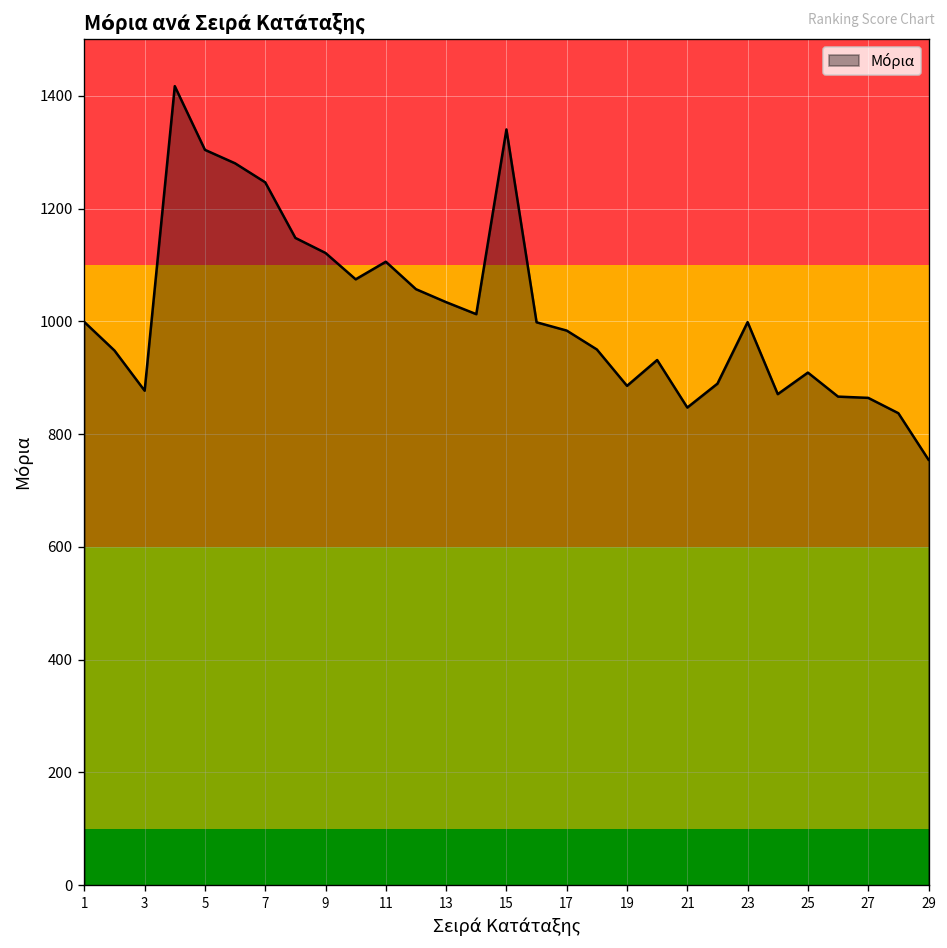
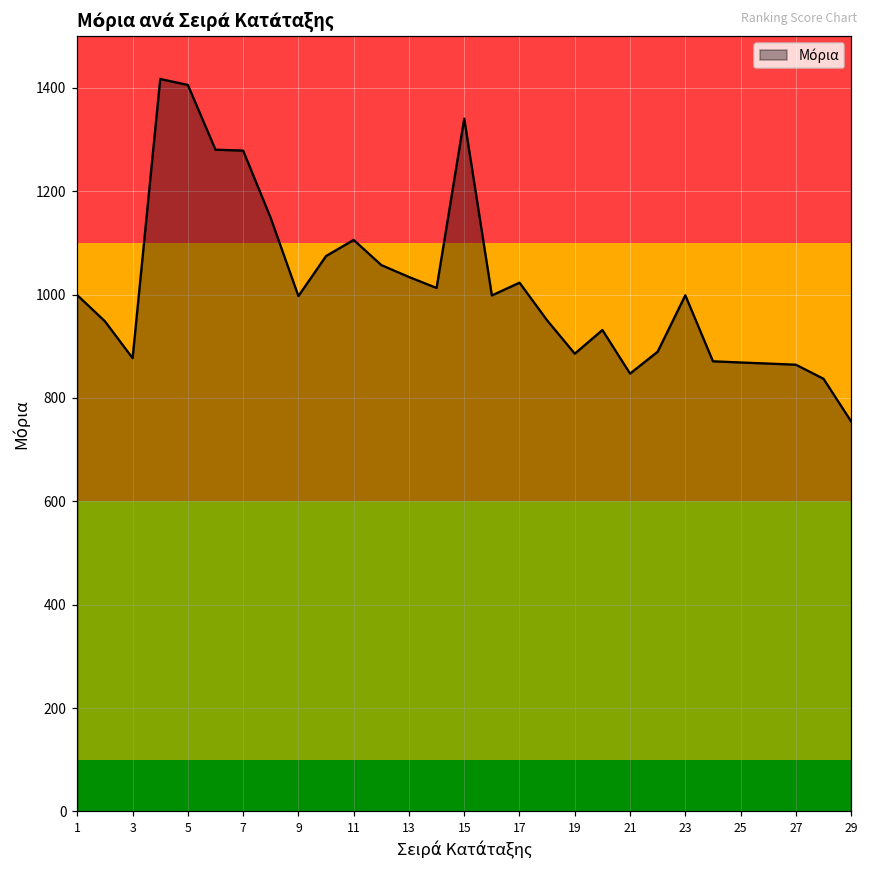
5: 1300 -> 1410
7: 1250 -> 1280
9: 1120 -> 1000
17: 980 -> 1020
25: 910 -> 870
